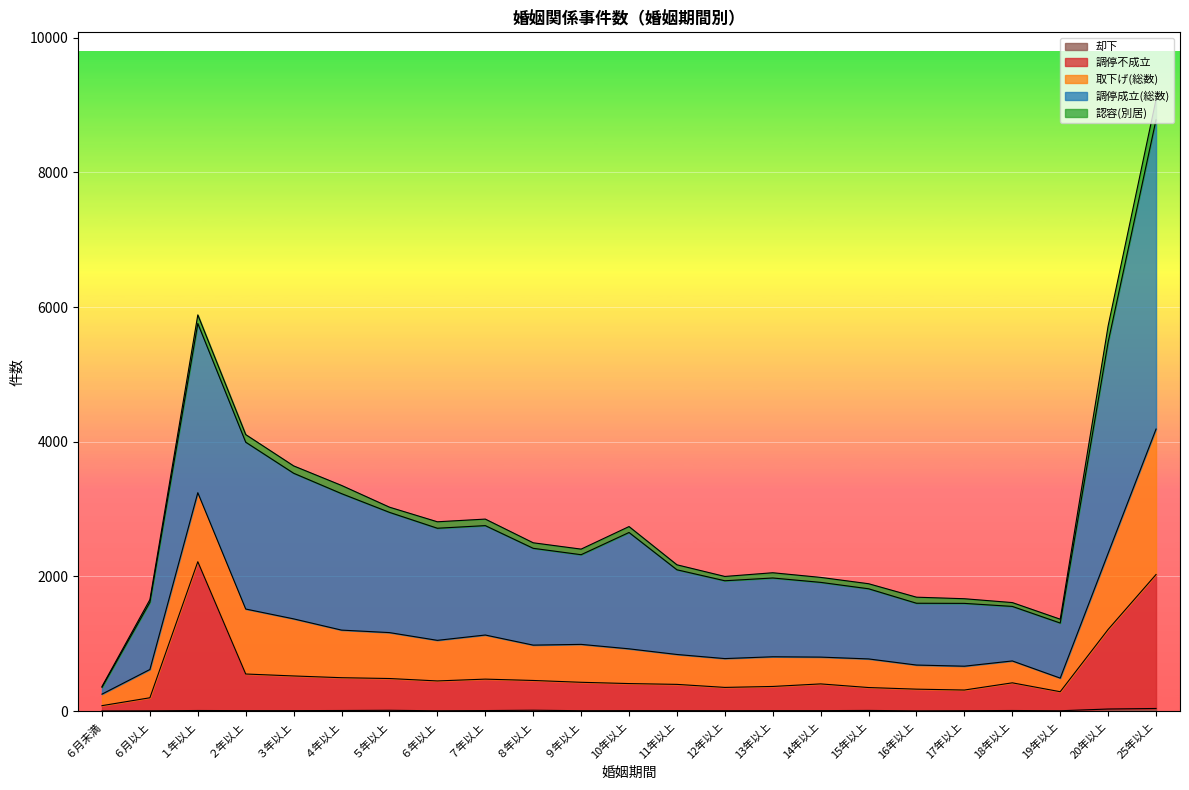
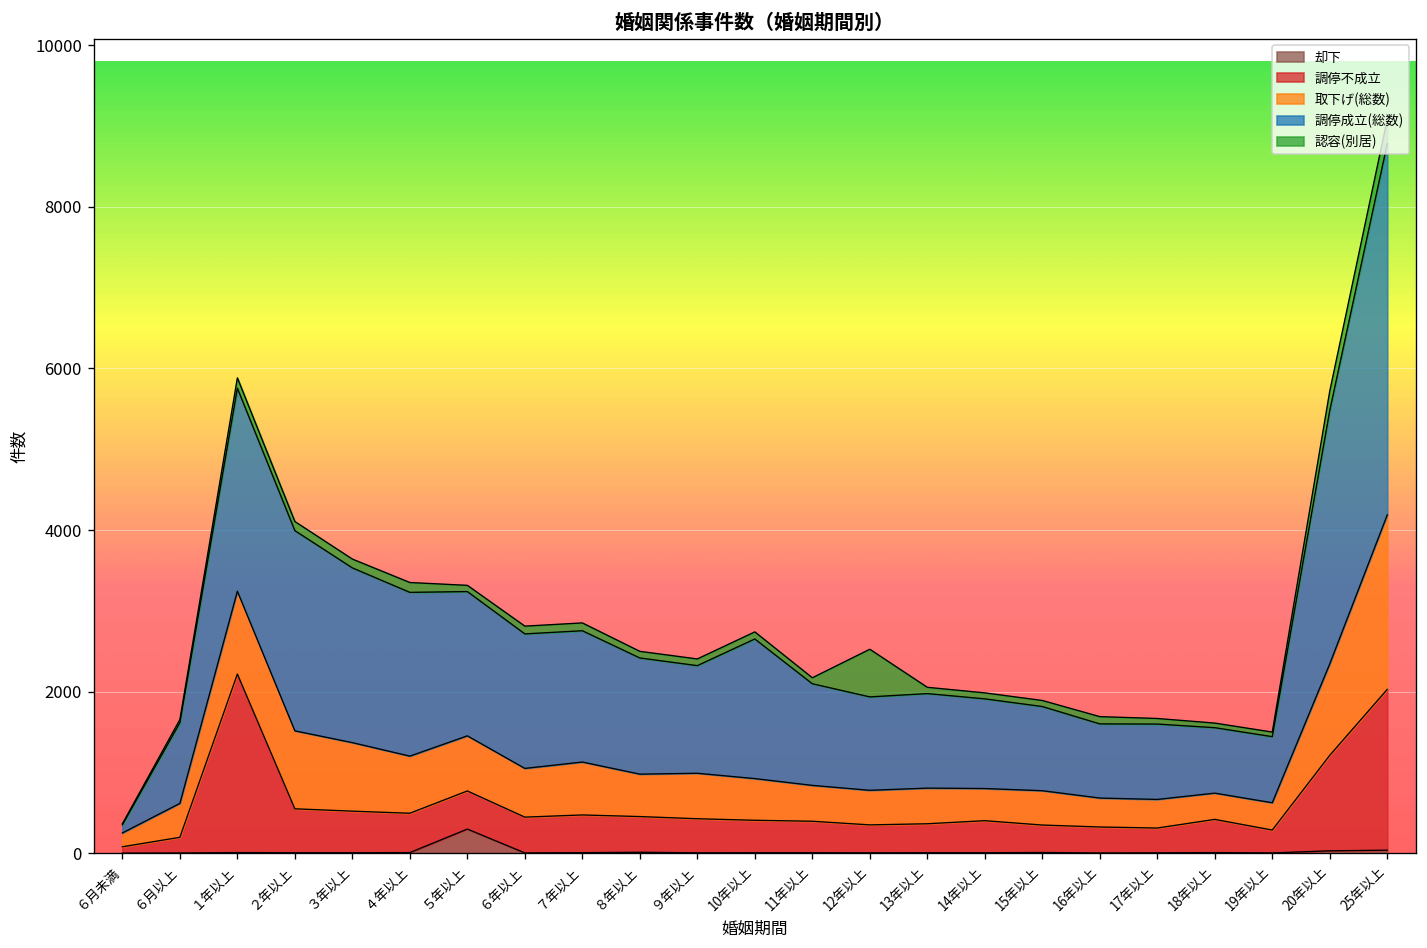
却下, ５年以上: 0 -> 300
認容(別居), 12年以上: 100 -> 600
取下げ(総数), 19年以上: 200 -> 300
